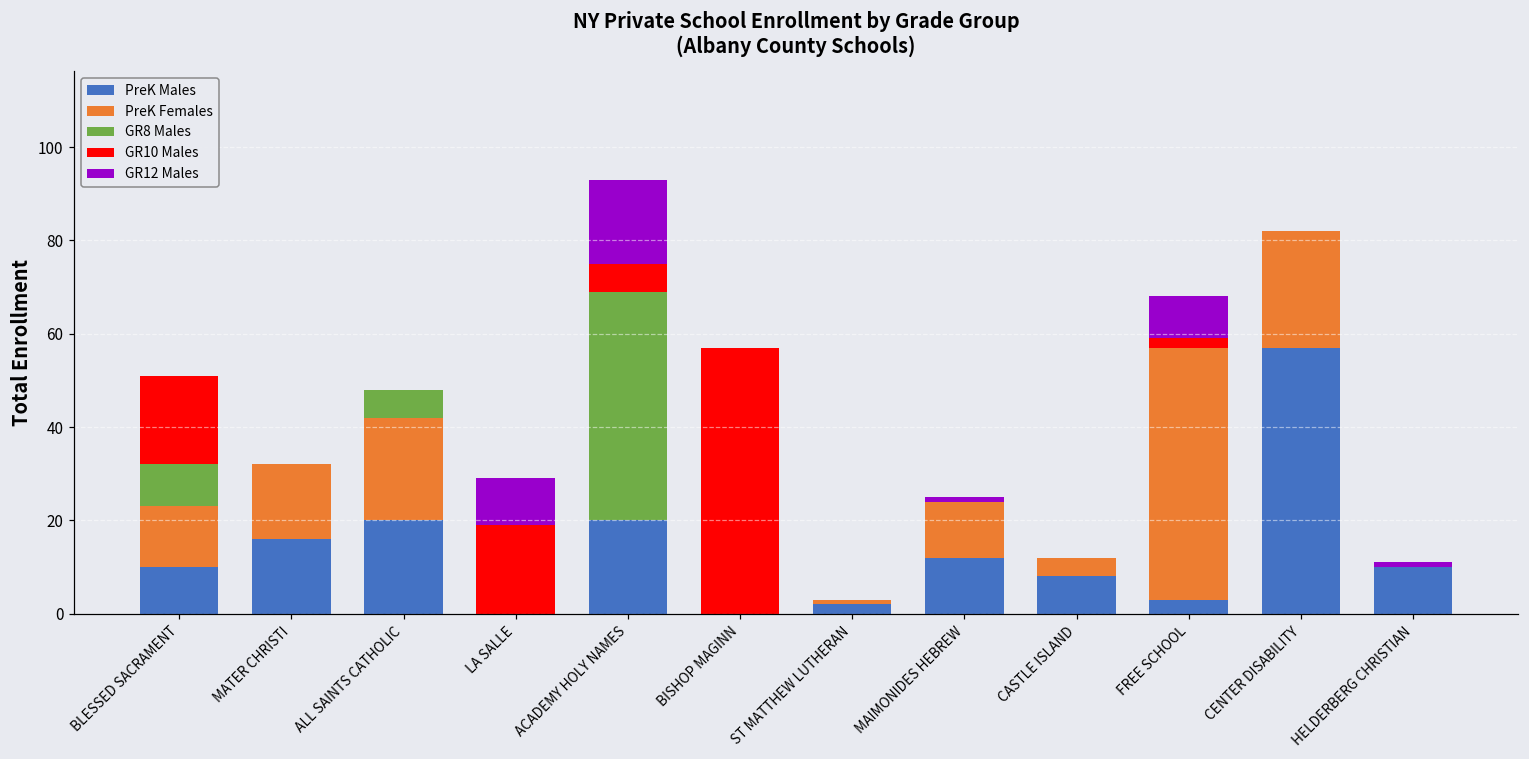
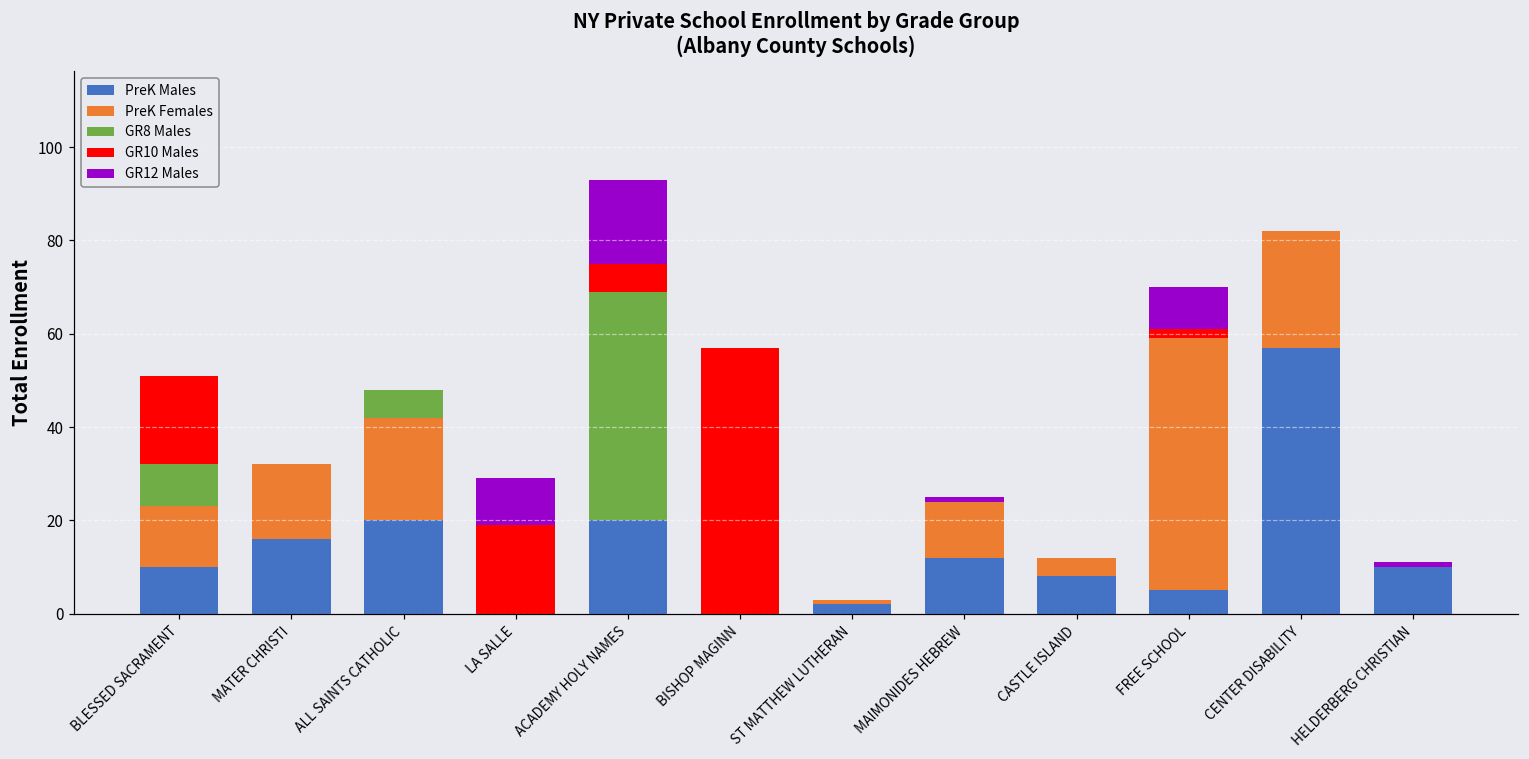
PreK Males, FREE SCHOOL: 3 -> 5
